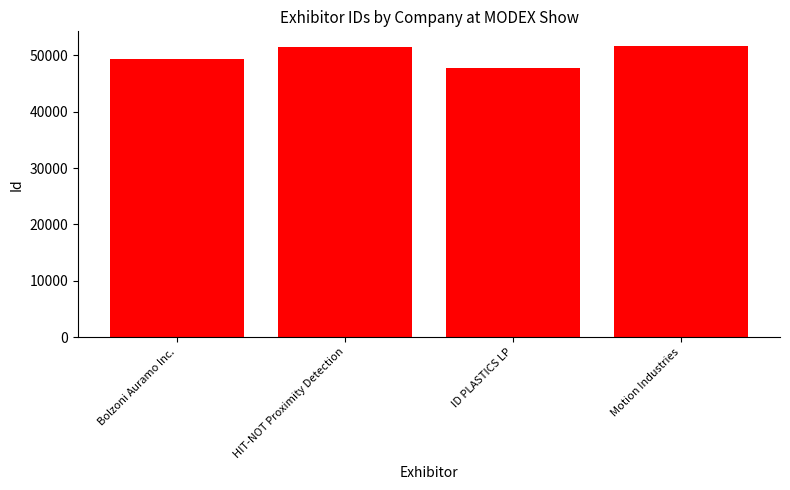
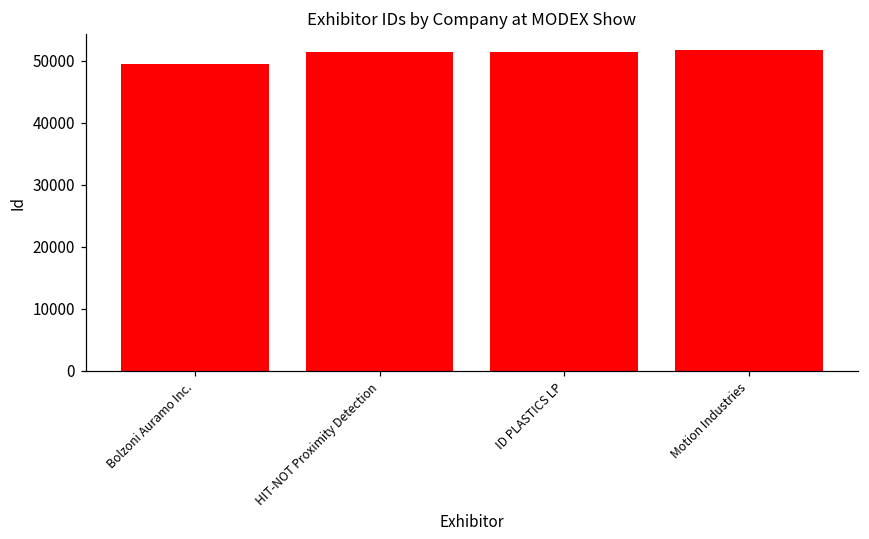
ID PLASTICS LP: 48000 -> 51000
